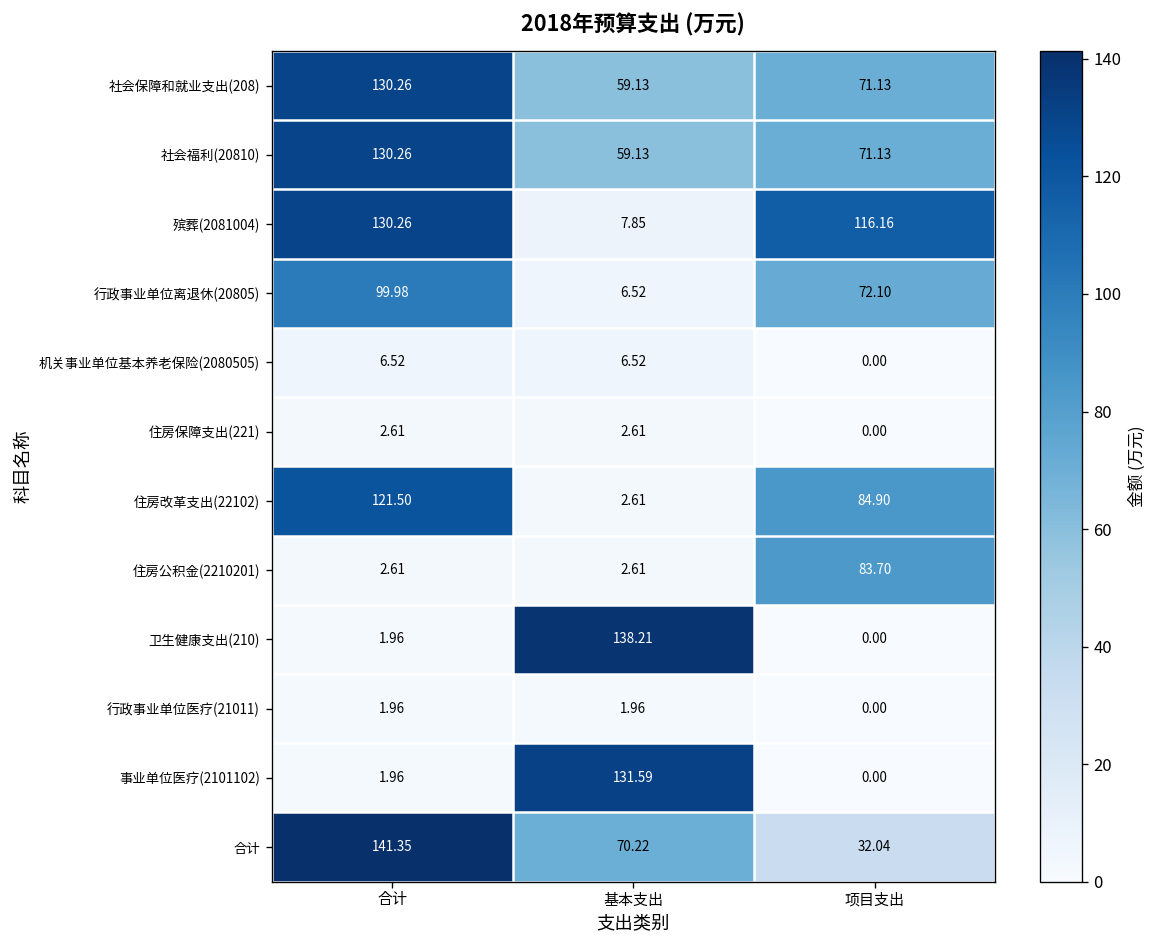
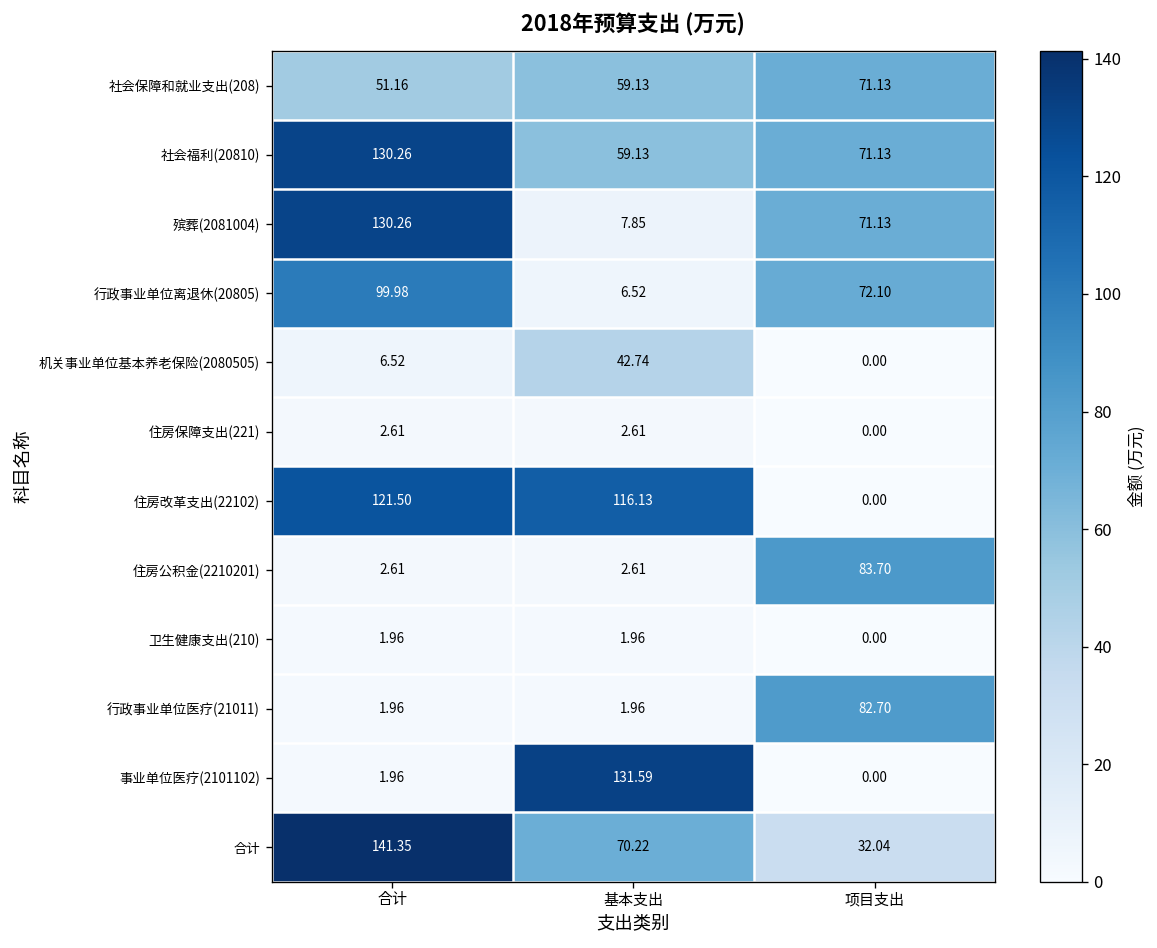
社会保障和就业支出(208), 合计: 130.26 -> 51.16
殡葬(2081004), 项目支出: 116.16 -> 71.13
机关事业单位基本养老保险(2080505), 基本支出: 6.52 -> 42.74
住房改革支出(22102), 基本支出: 2.61 -> 116.13
住房改革支出(22102), 项目支出: 84.90 -> 0.00
卫生健康支出(210), 基本支出: 138.21 -> 1.96
行政事业单位医疗(21011), 项目支出: 0.00 -> 82.70
